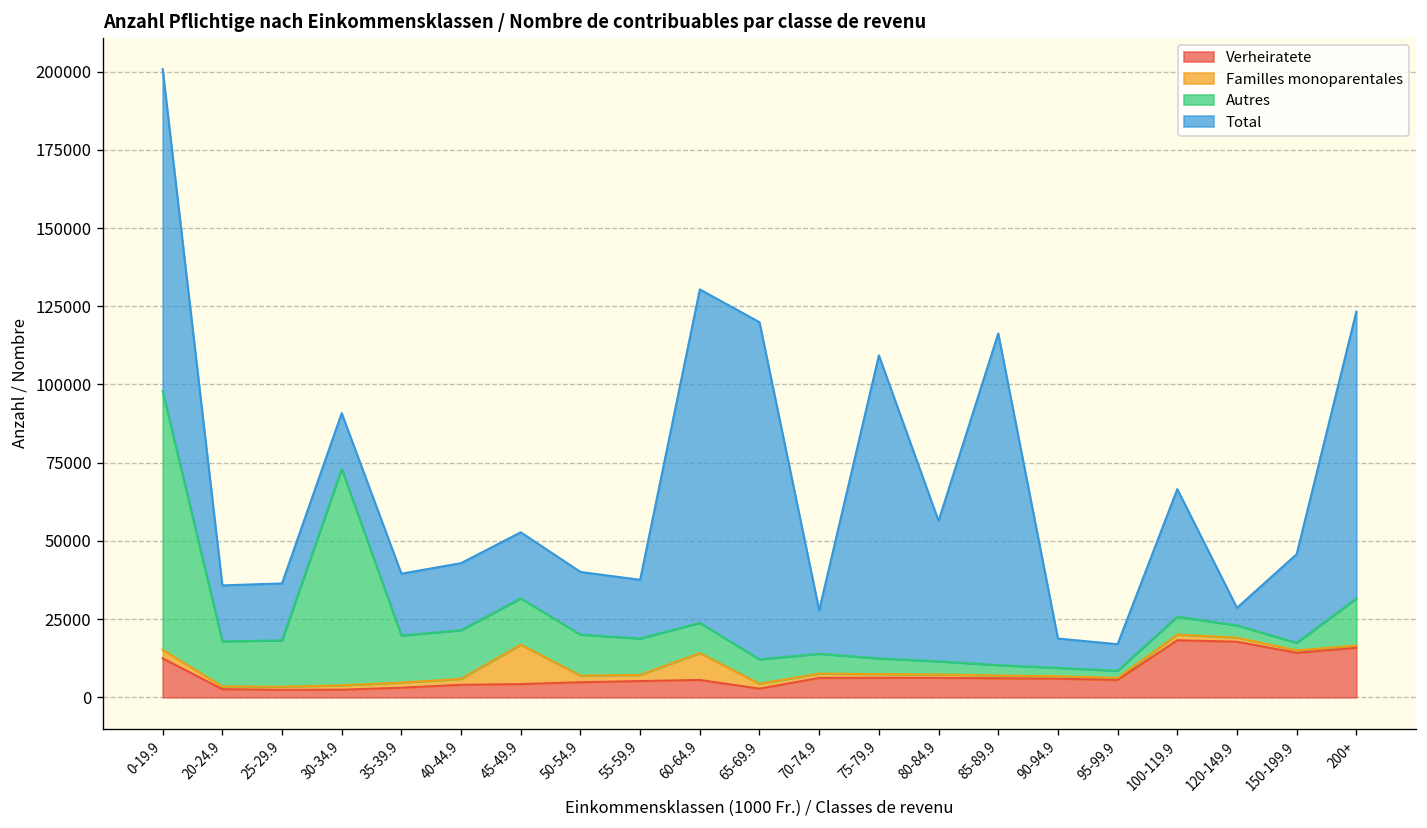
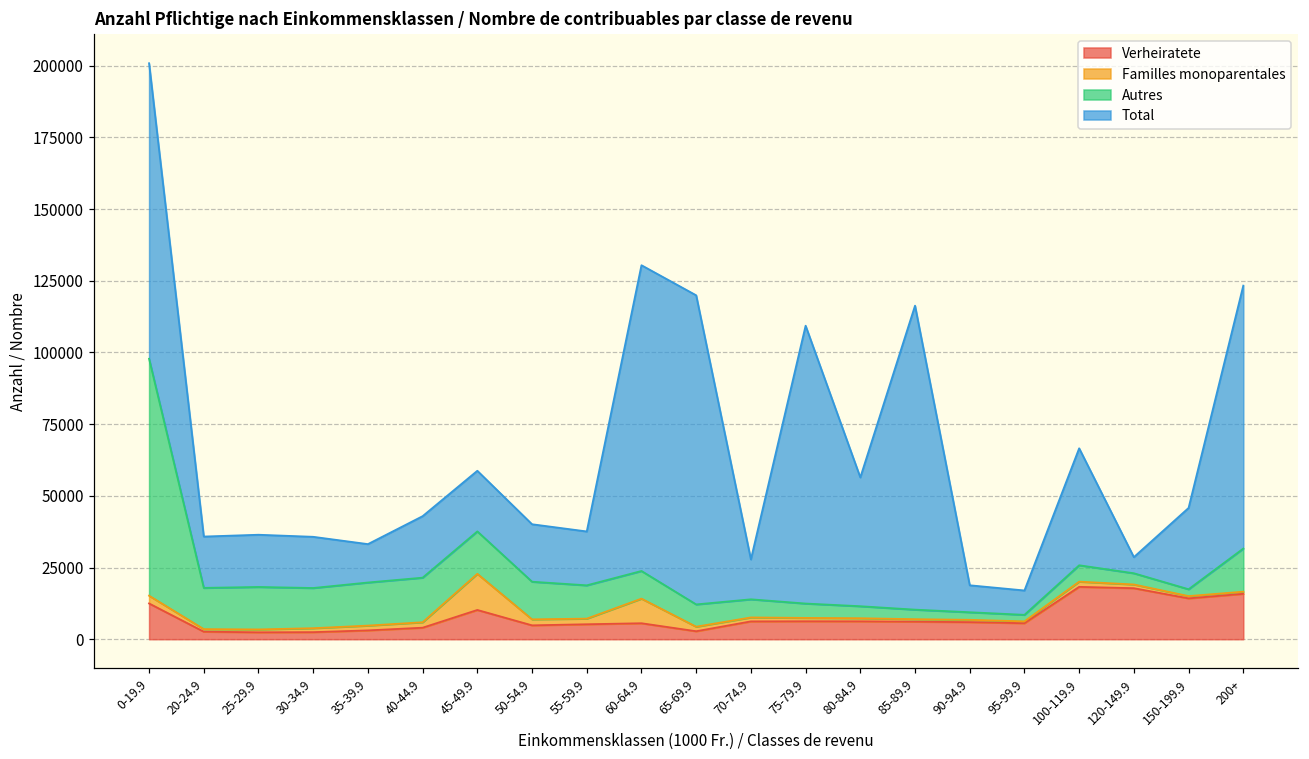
Autres, 30-34.9: 69000 -> 14000
Total, 35-39.9: 20000 -> 13000
Verheiratete, 45-49.9: 4000 -> 10000
